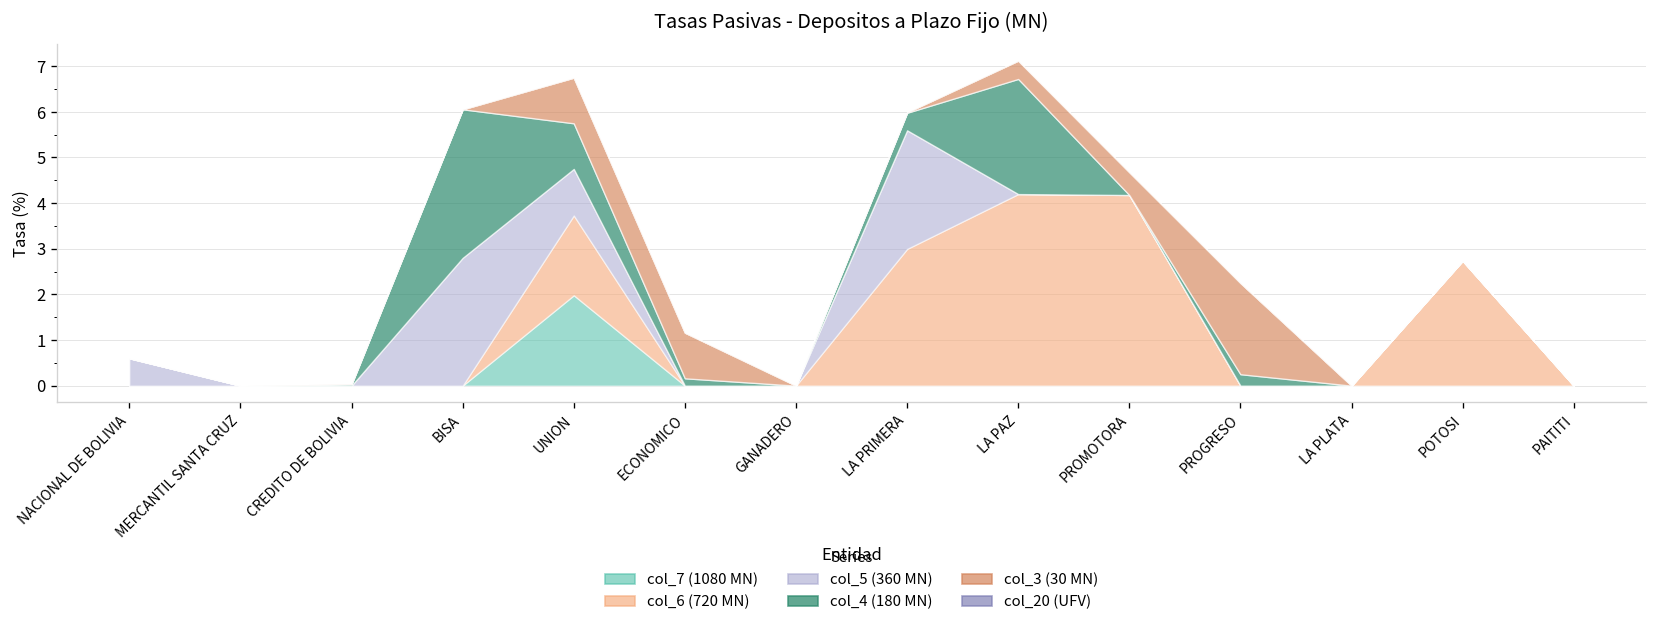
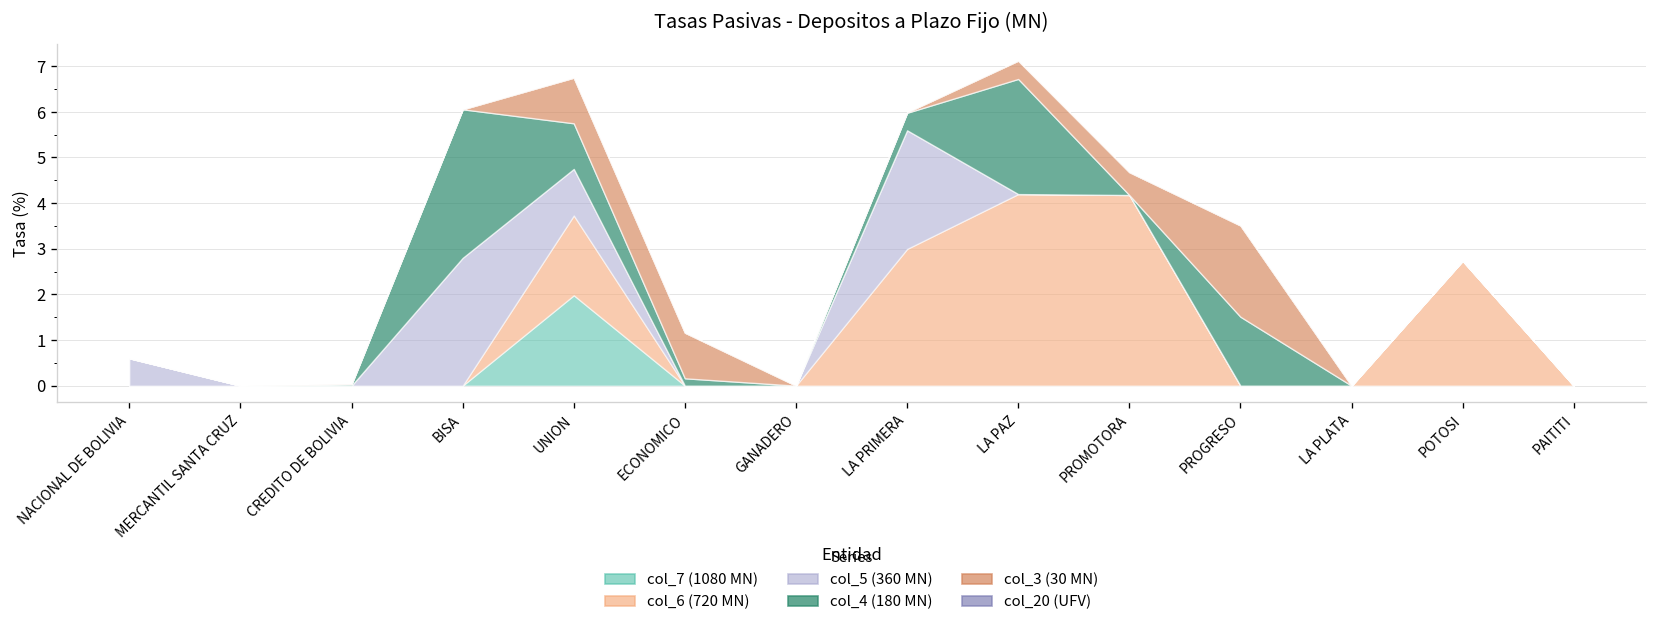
col_4 (180 MN), PROGRESO: 0.3 -> 1.5
